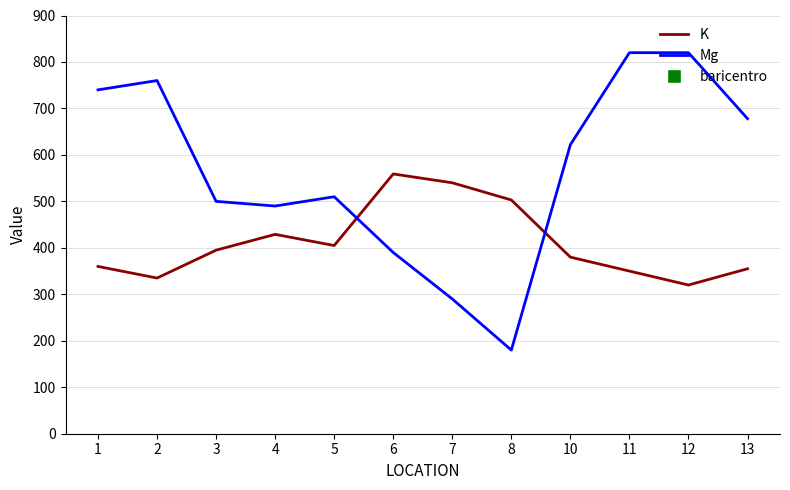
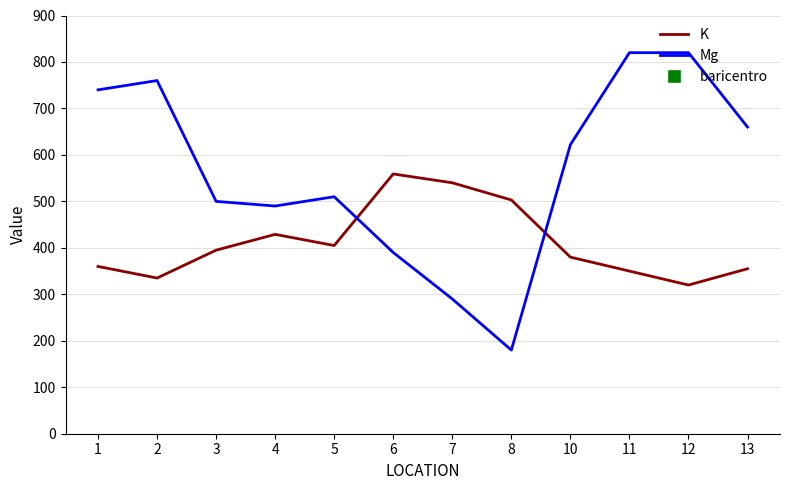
Mg, 13: 680 -> 660
